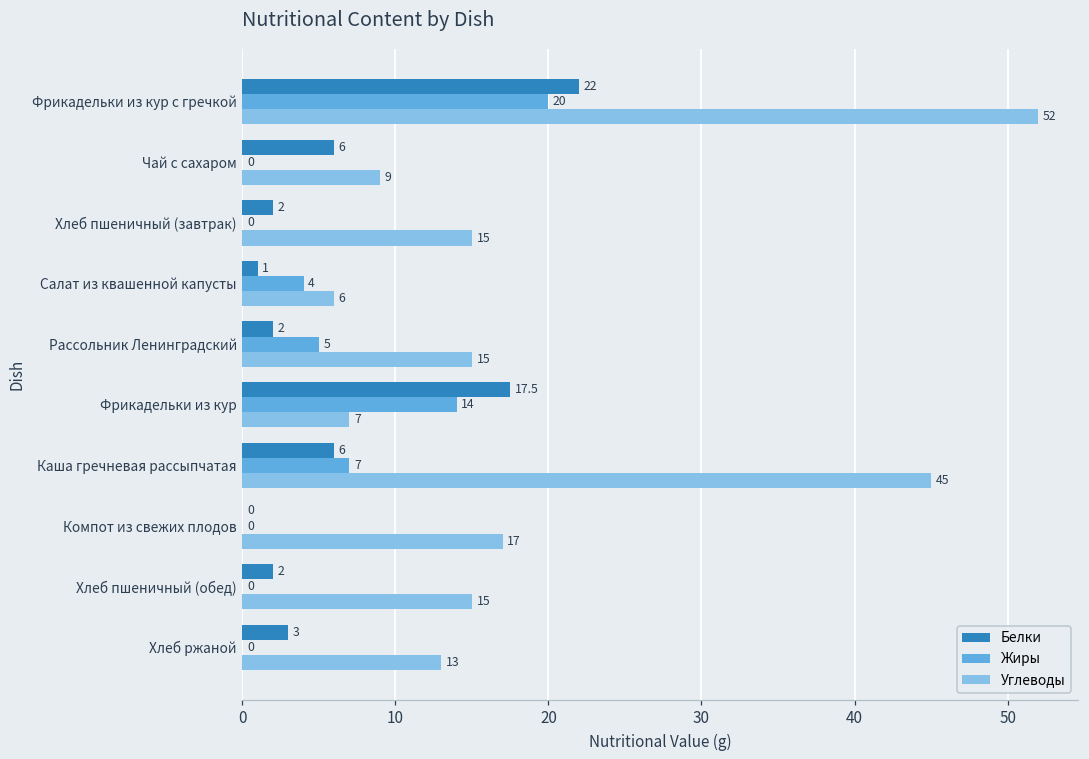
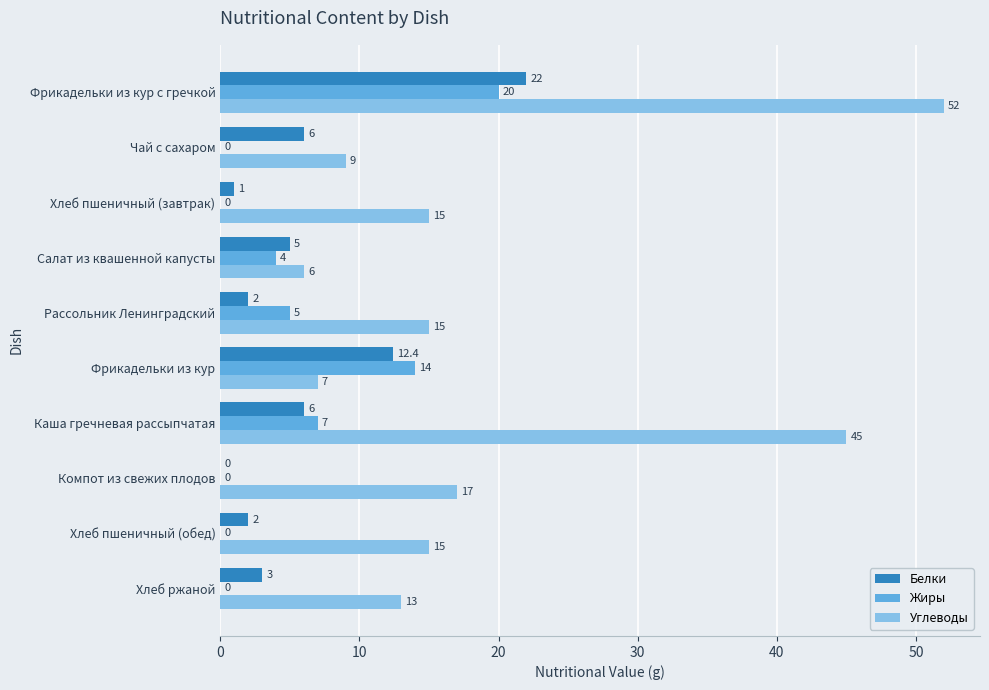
Белки, Хлеб пшеничный (завтрак): 2 -> 1
Белки, Салат из квашенной капусты: 1 -> 5
Белки, Фрикадельки из кур: 17.5 -> 12.4
